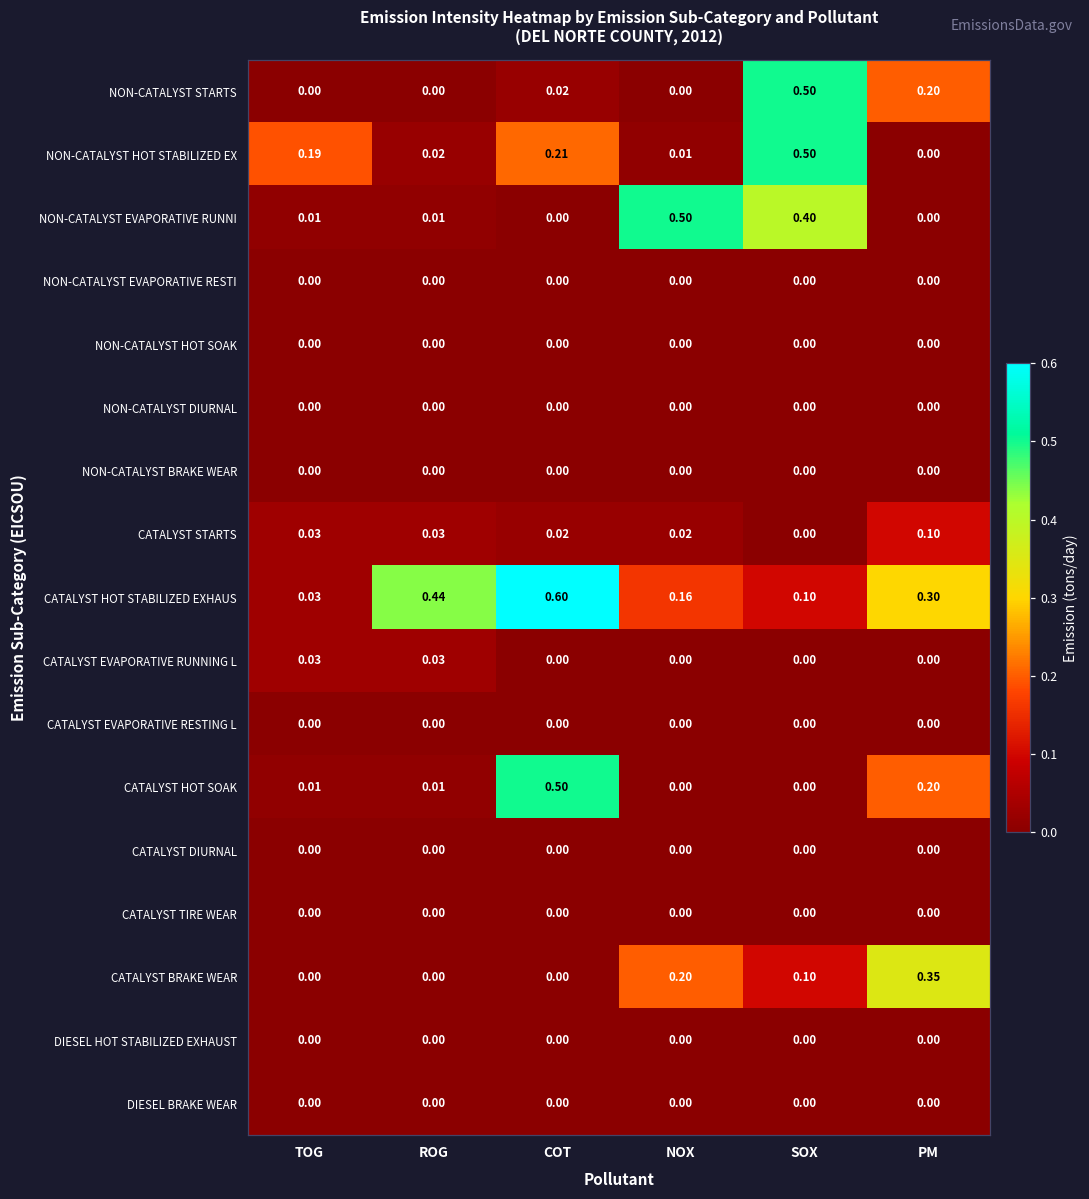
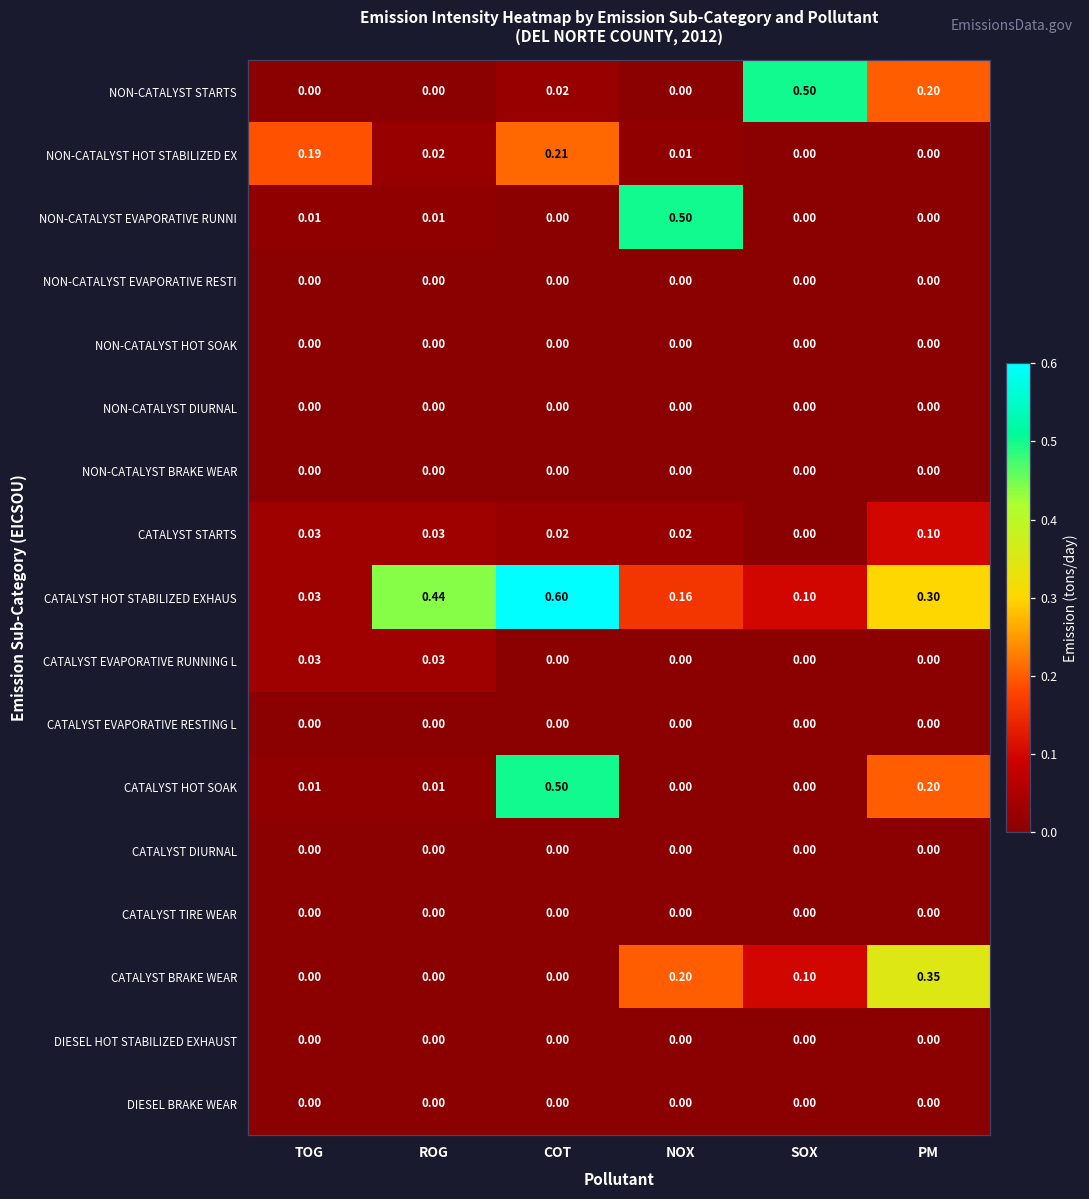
NON-CATALYST HOT STABILIZED EX, SOX: 0.50 -> 0.00
NON-CATALYST EVAPORATIVE RUNNI, SOX: 0.40 -> 0.00
